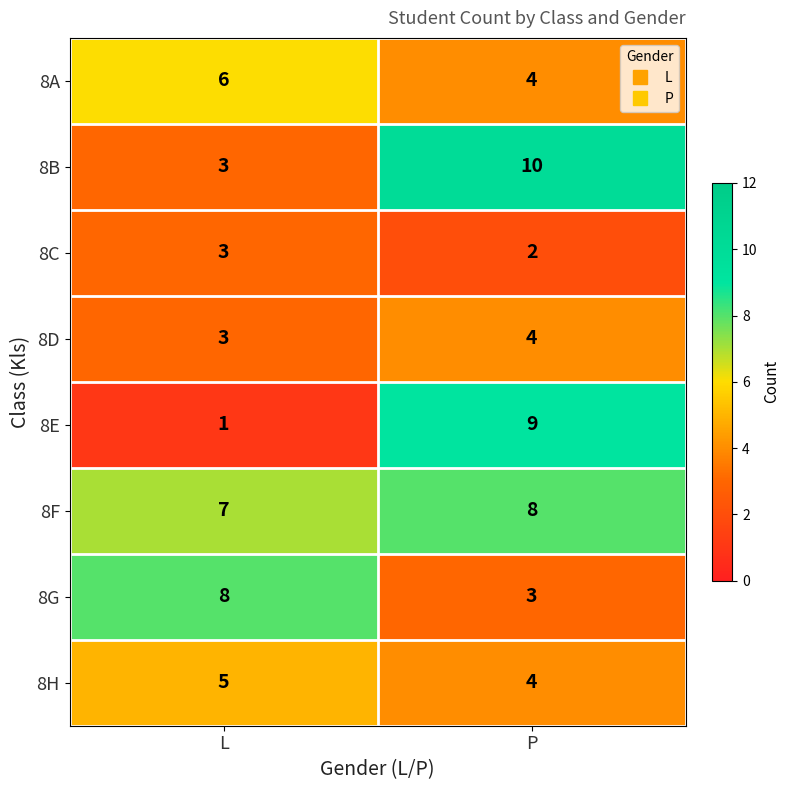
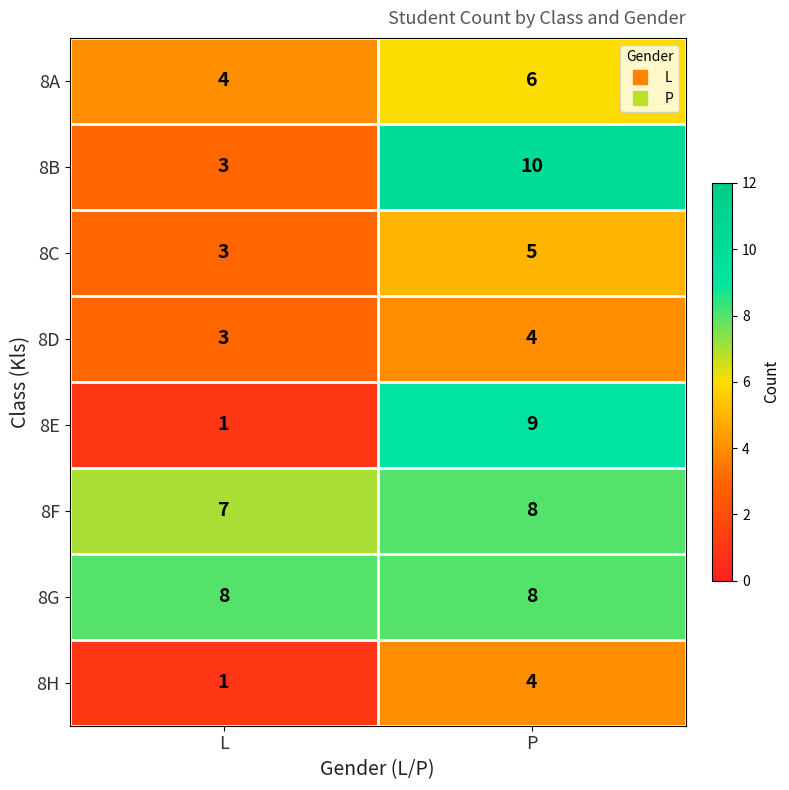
8A, L: 6 -> 4
8A, P: 4 -> 6
8C, P: 2 -> 5
8G, P: 3 -> 8
8H, L: 5 -> 1
